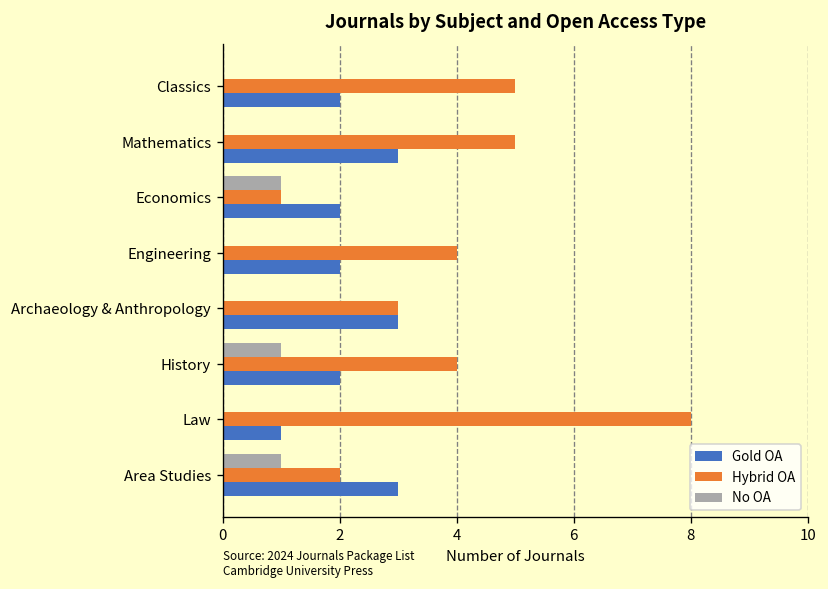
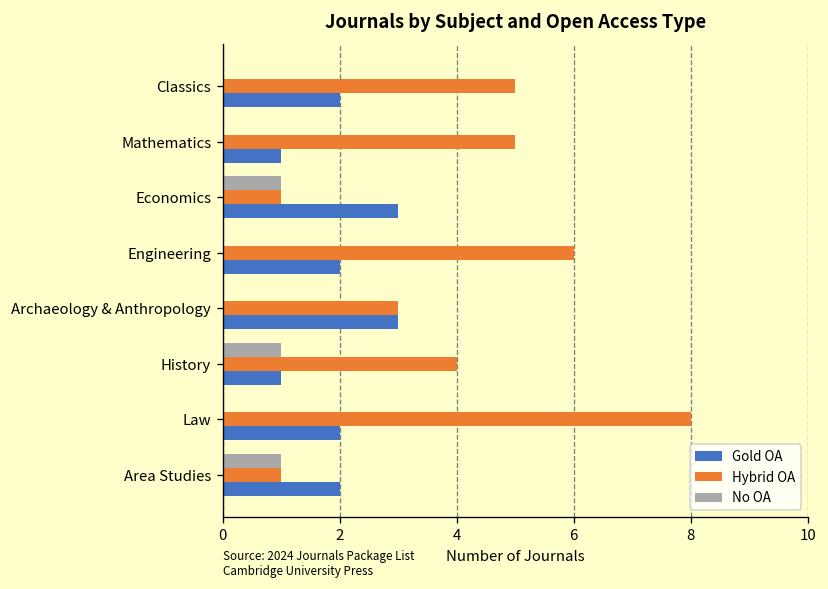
Gold OA, Mathematics: 3 -> 1
Gold OA, Economics: 2 -> 3
Hybrid OA, Engineering: 4 -> 6
Gold OA, History: 2 -> 1
Gold OA, Law: 1 -> 2
Hybrid OA, Area Studies: 2 -> 1
Gold OA, Area Studies: 3 -> 2
